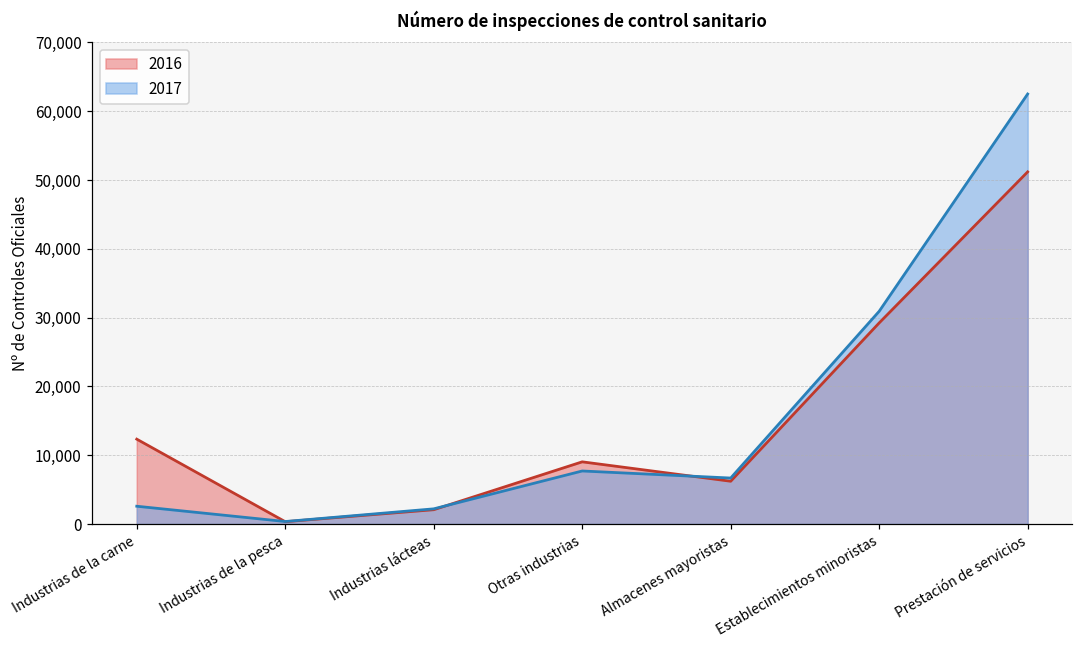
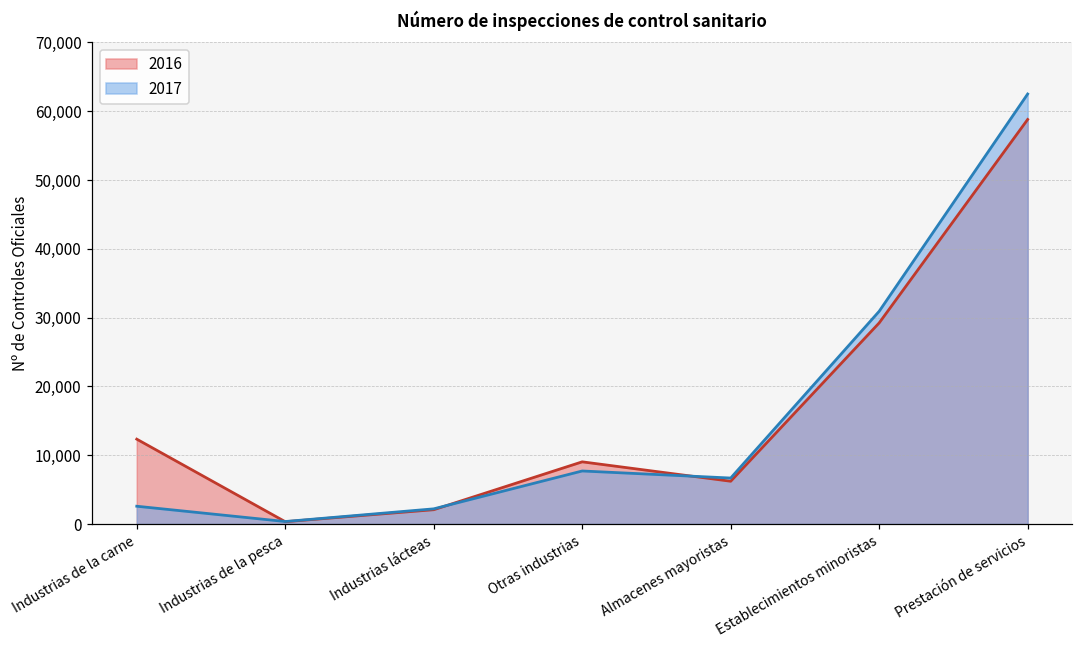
2016, Prestación de servicios: 51,000 -> 59,000
